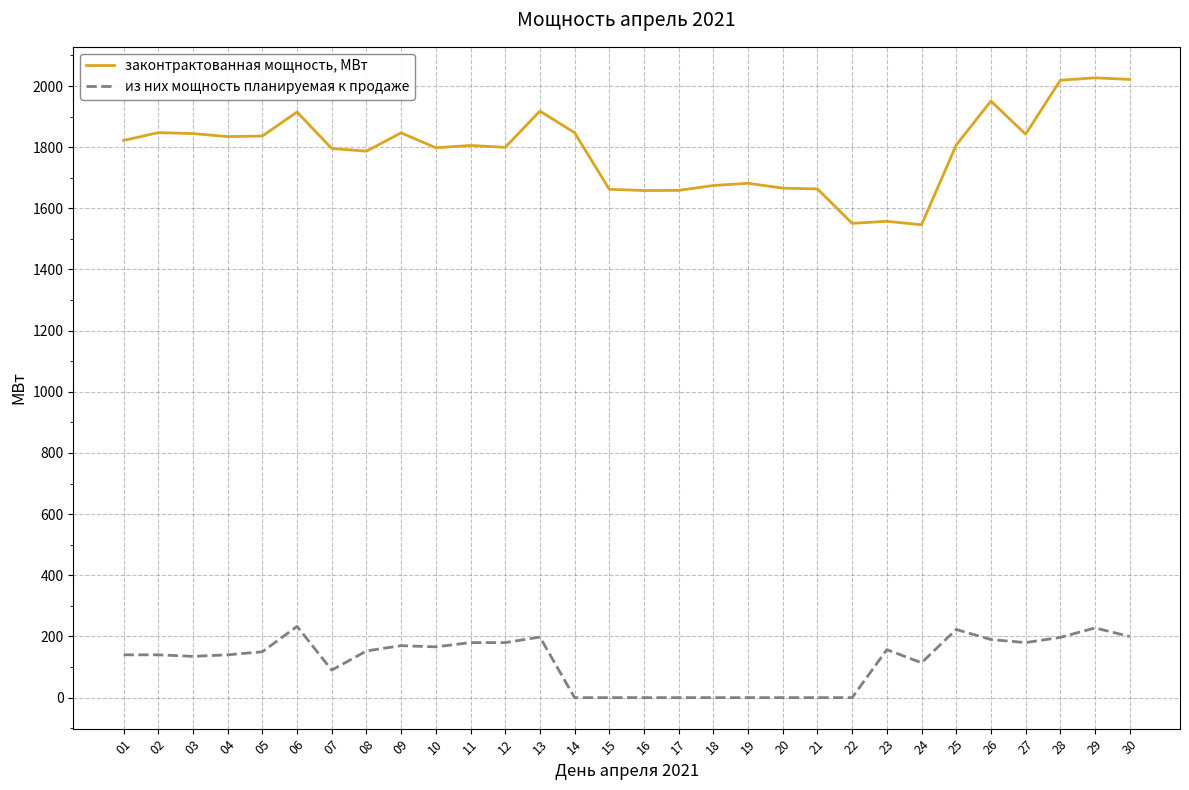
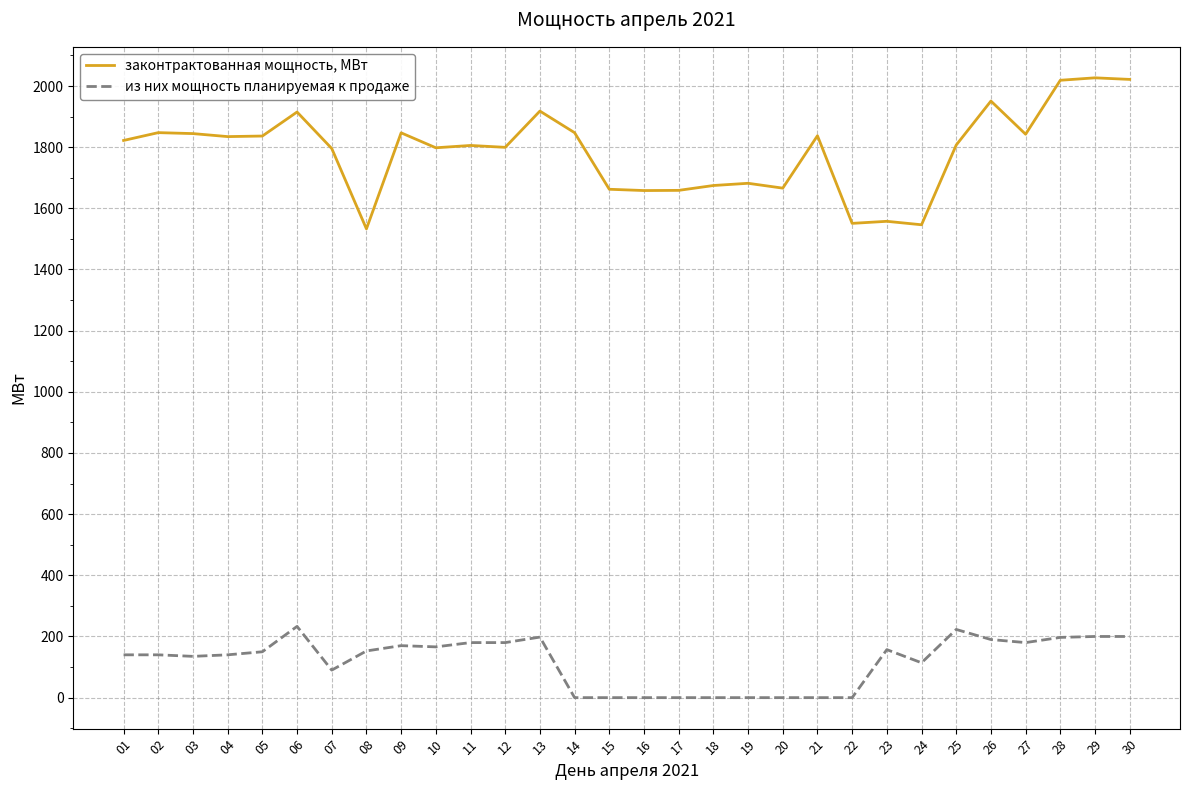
законтрактованная мощность, МВт, 08: 1790 -> 1530
законтрактованная мощность, МВт, 21: 1660 -> 1840
из них мощность планируемая к продаже, 29: 230 -> 200
